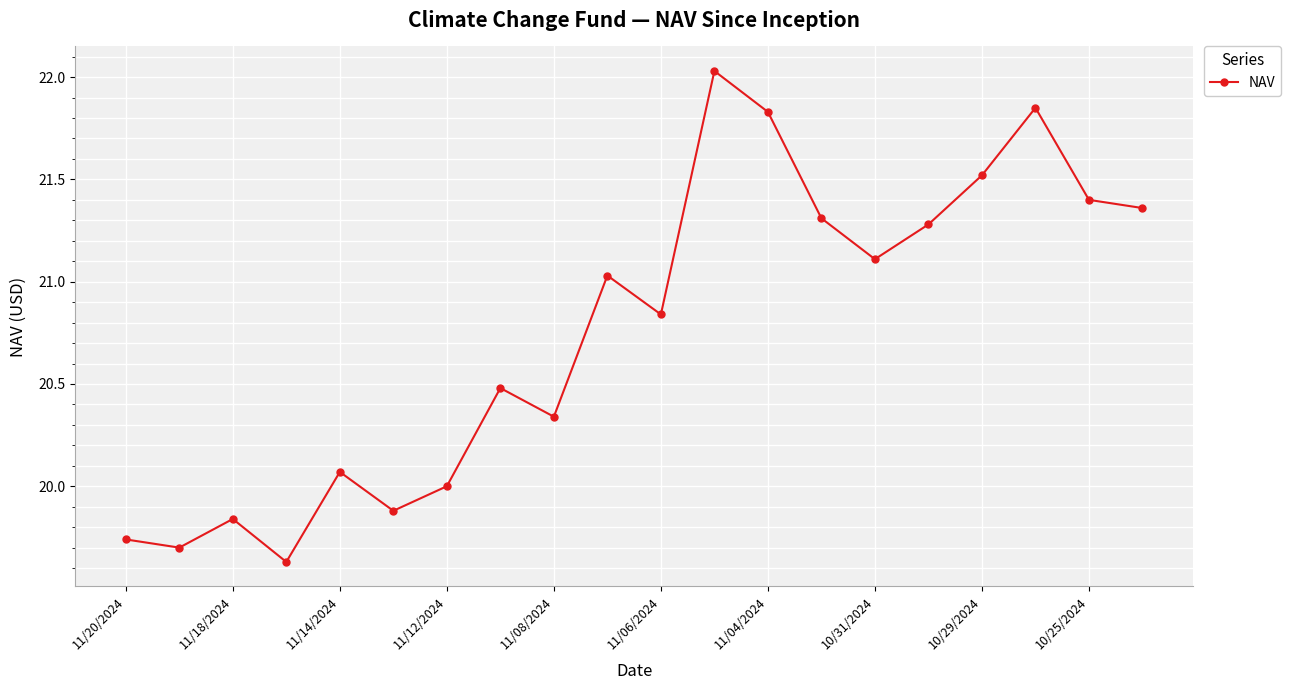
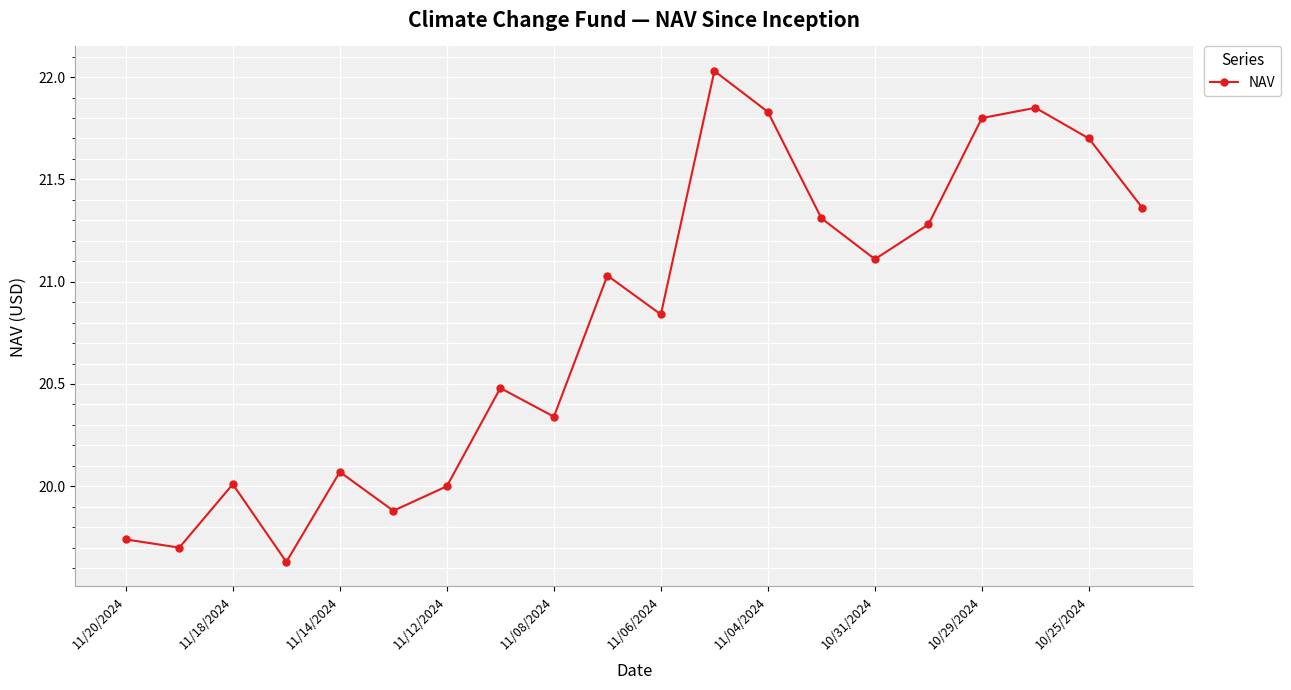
11/18/2024: 19.84 -> 20.01
10/29/2024: 21.52 -> 21.80
10/25/2024: 21.4 -> 21.7
